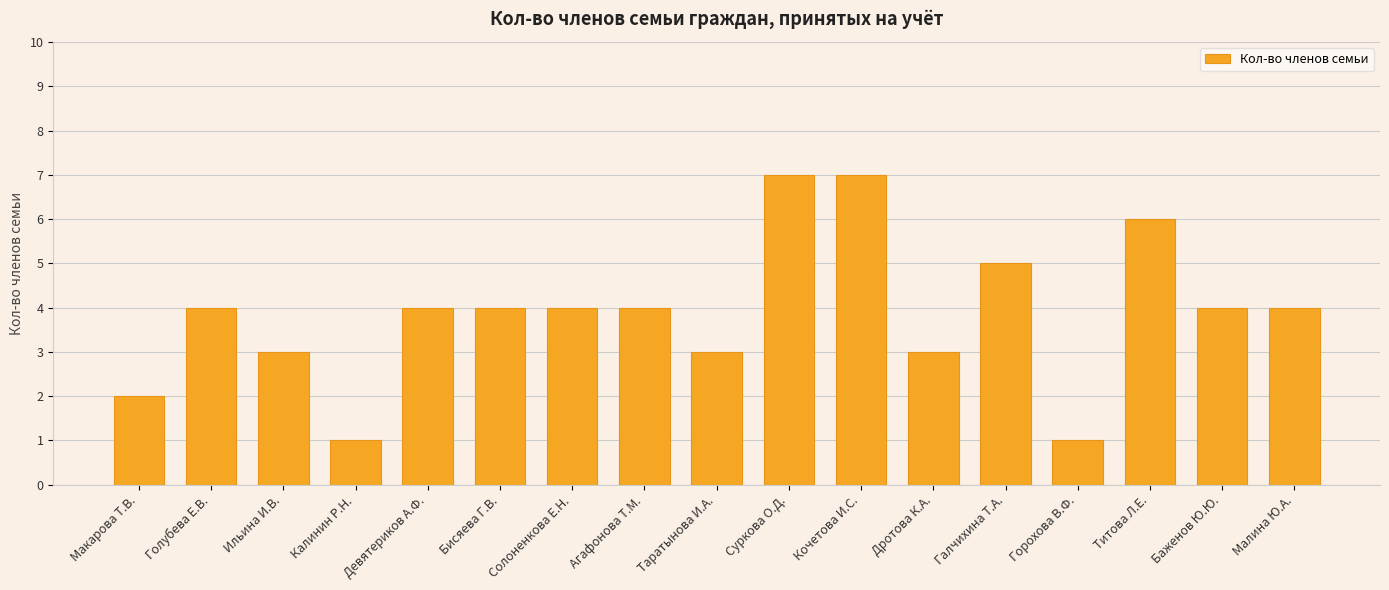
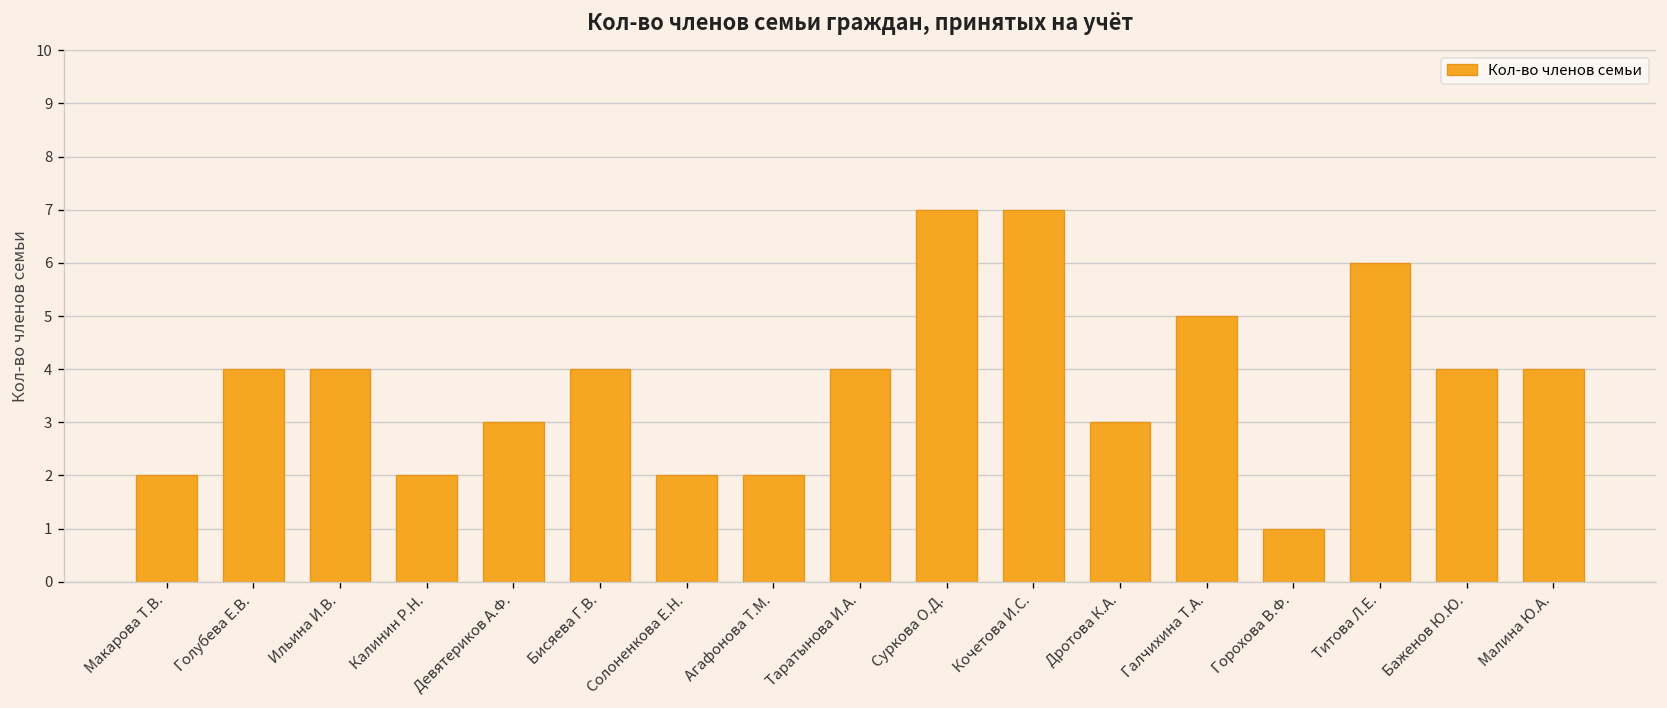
Ильина И.В.: 3 -> 4
Калинин Р.Н.: 1 -> 2
Девятериков А.Ф.: 4 -> 3
Солоненкова Е.Н.: 4 -> 2
Агафонова Т.М.: 4 -> 2
Таратынова И.А.: 3 -> 4
